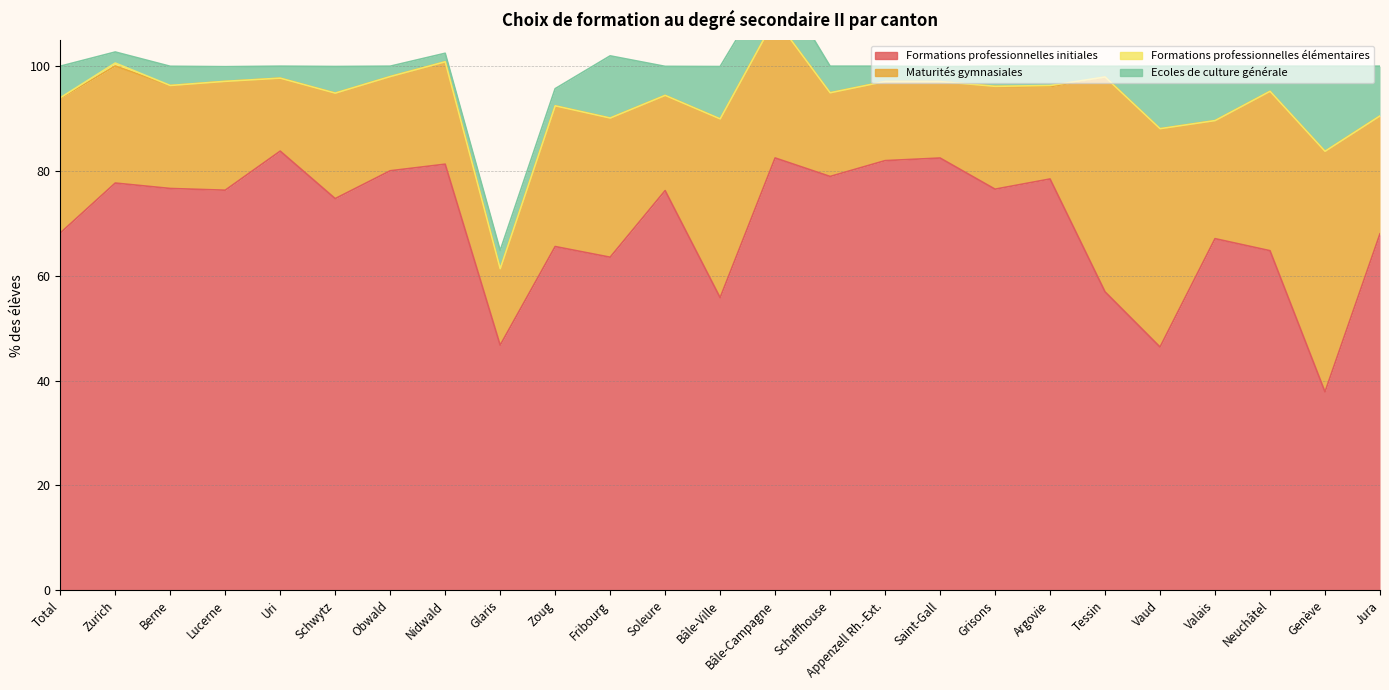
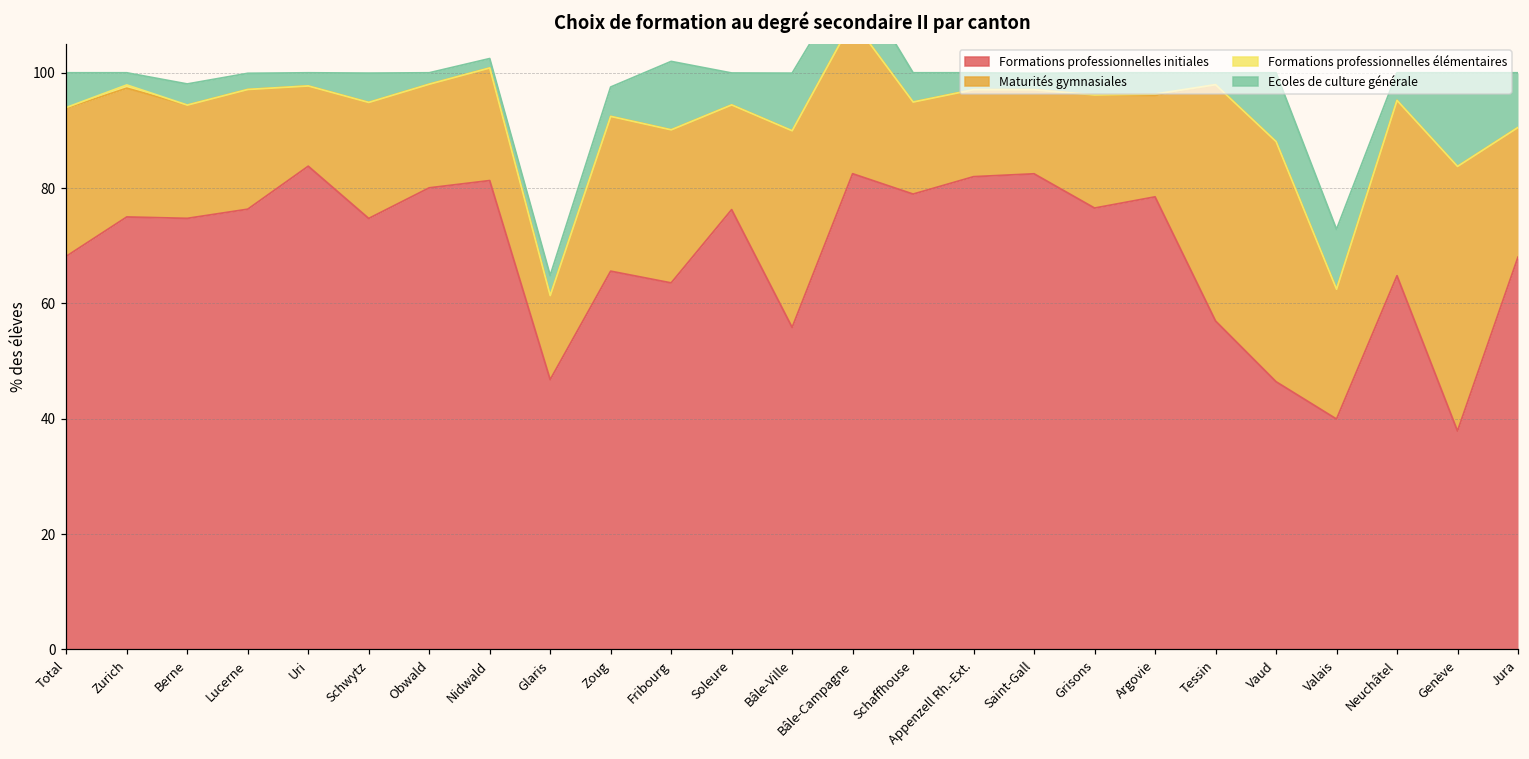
Formations professionnelles initiales, Zurich: 78 -> 75
Formations professionnelles initiales, Berne: 77 -> 75
Ecoles de culture générale, Zoug: 3 -> 5
Formations professionnelles initiales, Valais: 67 -> 40
